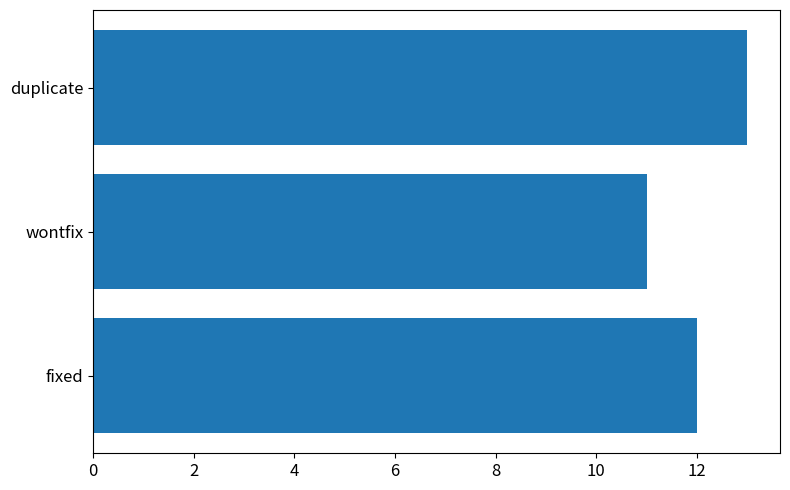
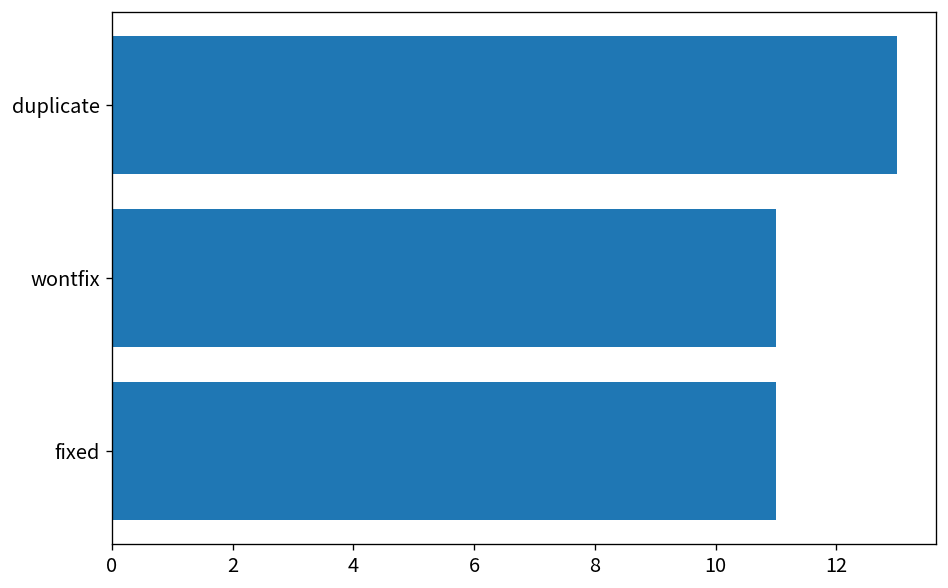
fixed: 12 -> 11
